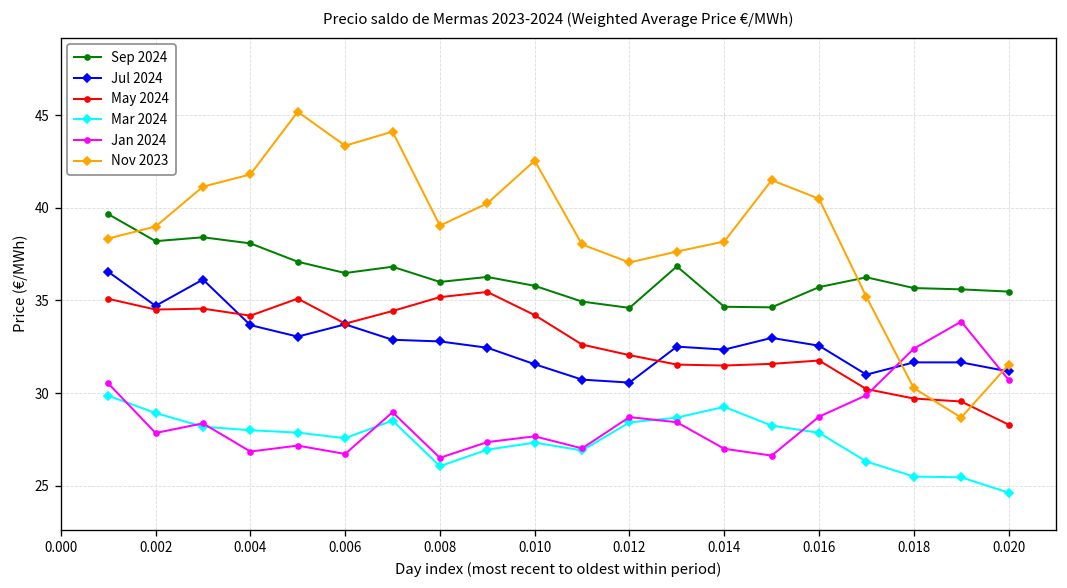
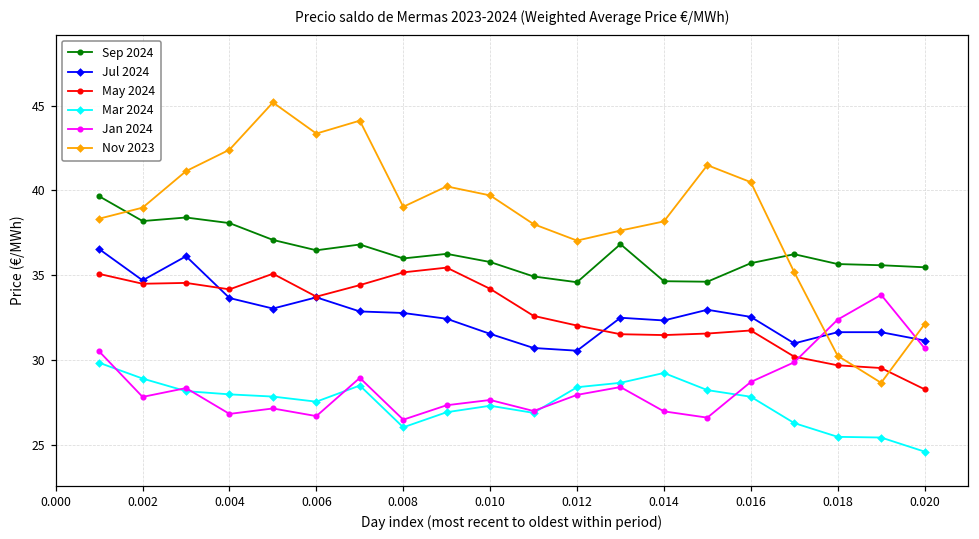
Nov 2023, 0.004: 41.8 -> 42.4
Nov 2023, 0.010: 42.5 -> 39.7
Jan 2024, 0.012: 28.7 -> 28.0
Nov 2023, 0.020: 31.5 -> 32.1
